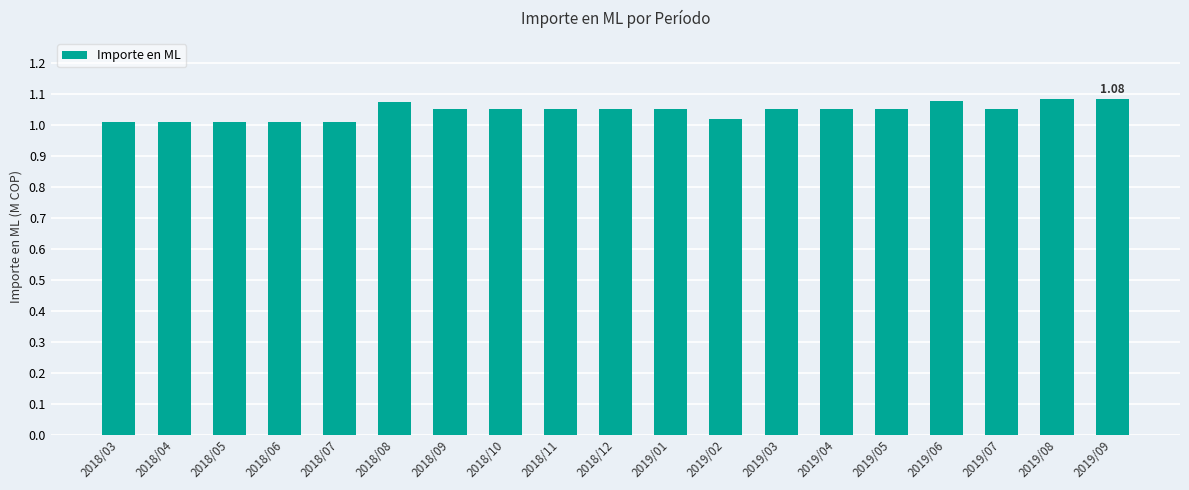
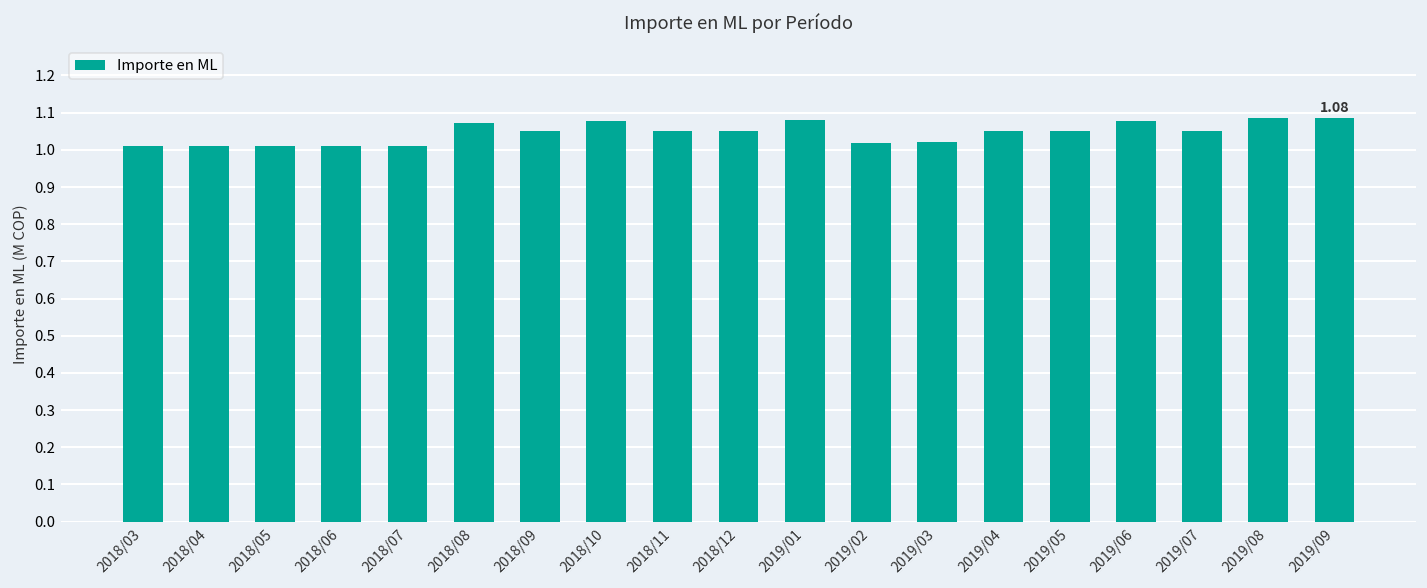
2018/10: 1.05 -> 1.08
2019/01: 1.05 -> 1.08
2019/03: 1.05 -> 1.02
